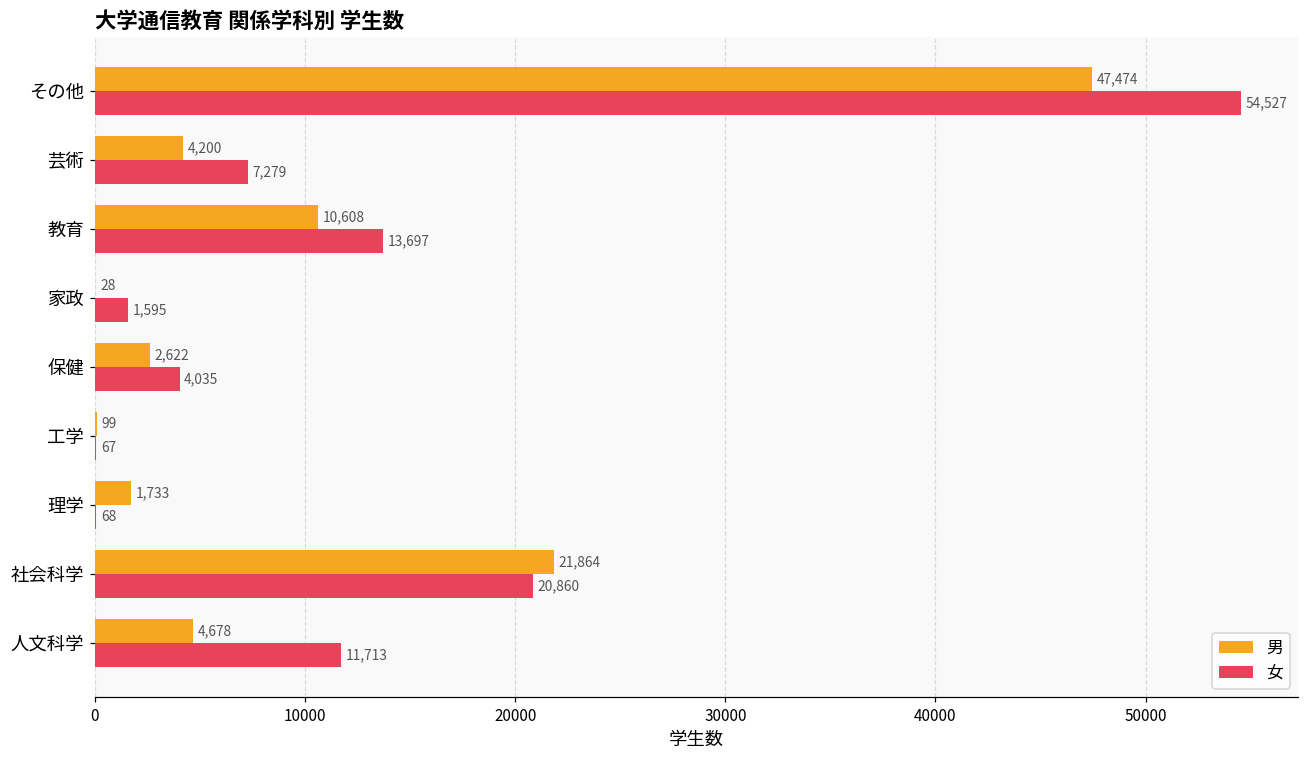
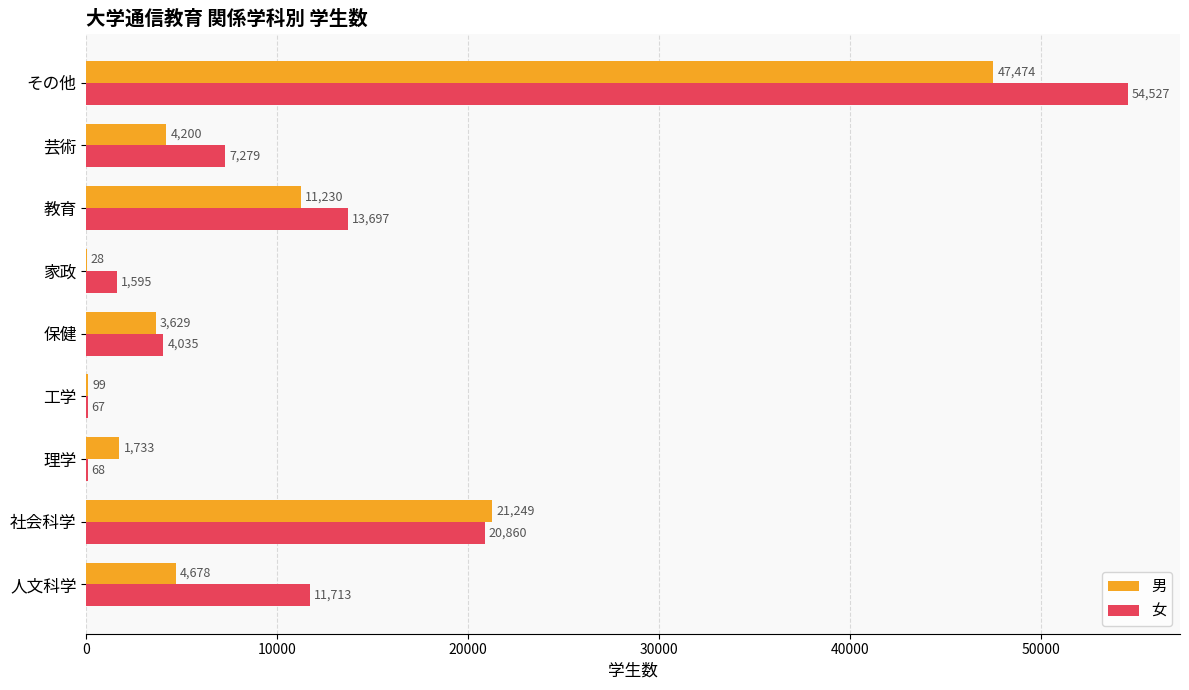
男, 教育: 10,608 -> 11,230
男, 保健: 2,622 -> 3,629
男, 社会科学: 21,864 -> 21,249
